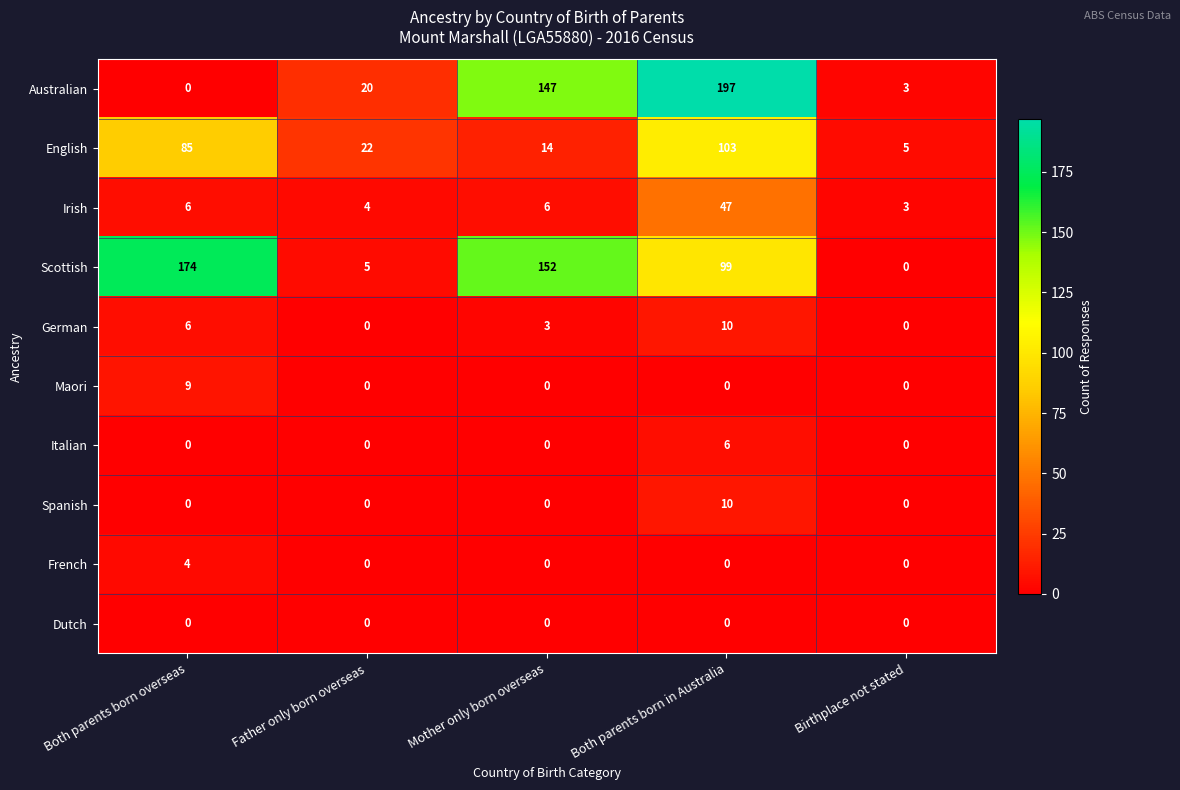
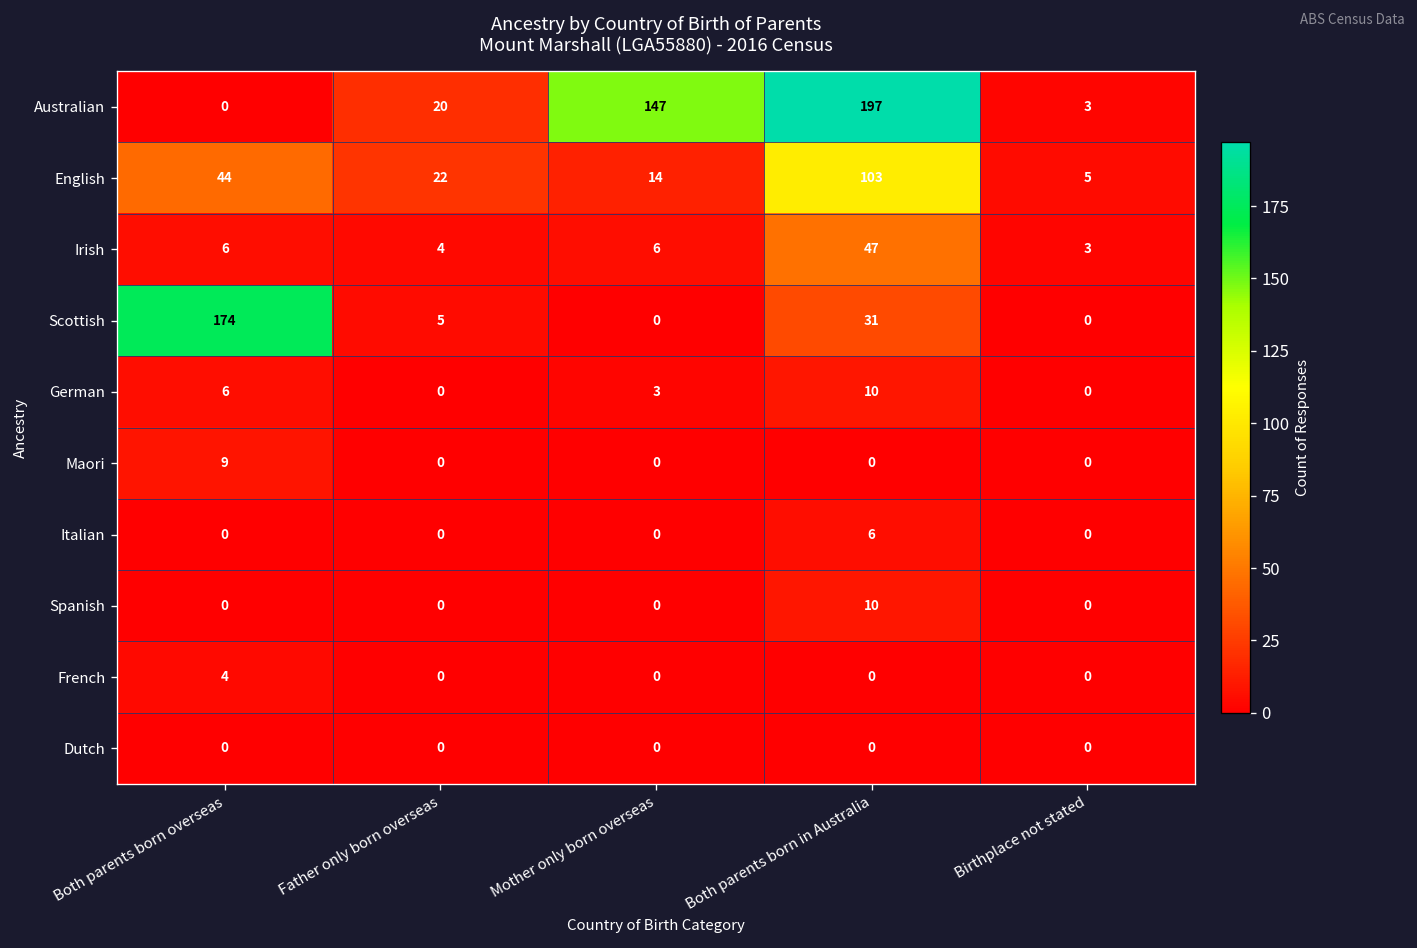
English, Both parents born overseas: 85 -> 44
Scottish, Mother only born overseas: 152 -> 0
Scottish, Both parents born in Australia: 99 -> 31
